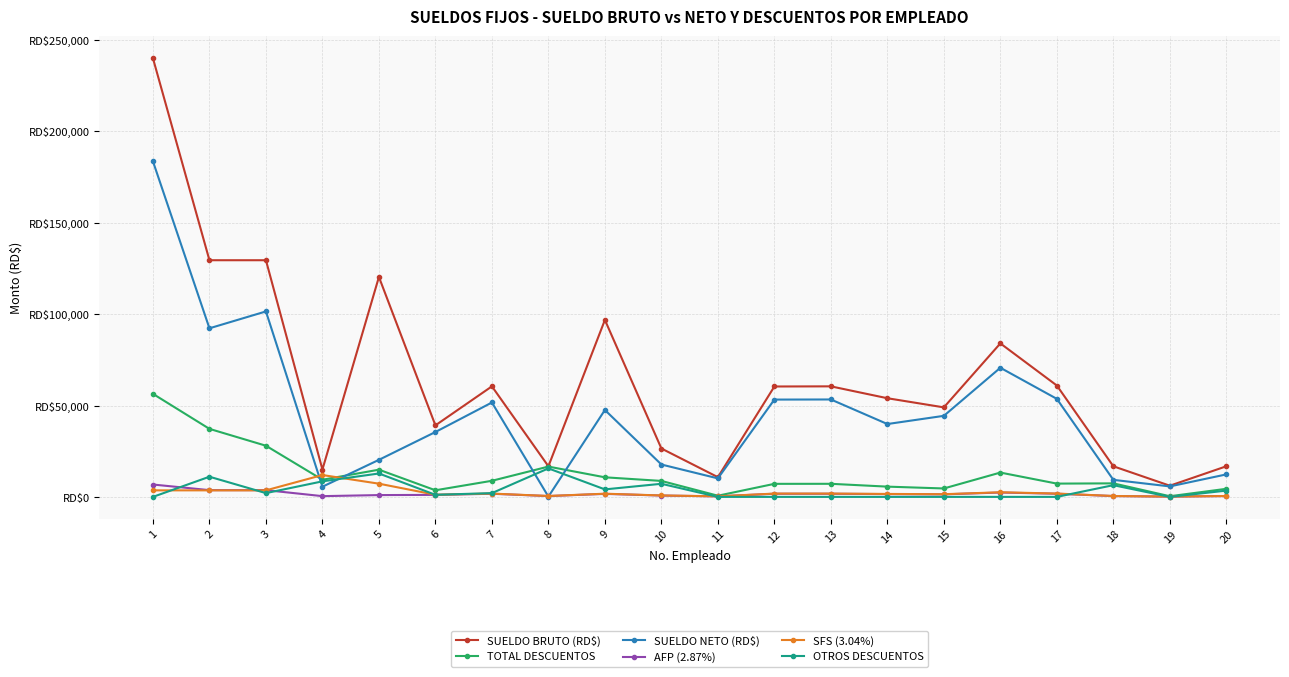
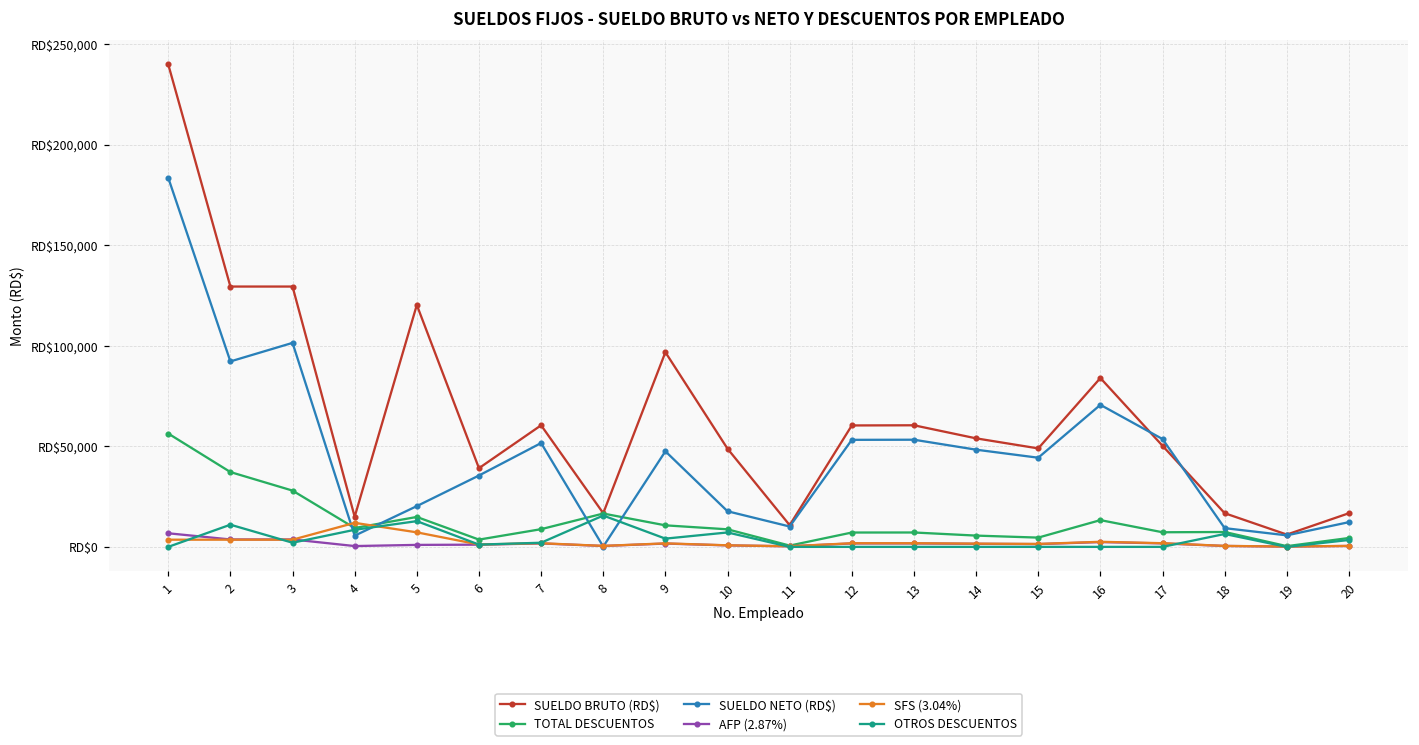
SUELDO BRUTO (RD$), 10: RD$26,000 -> RD$49,000
SUELDO NETO (RD$), 14: RD$40,000 -> RD$48,000
SUELDO BRUTO (RD$), 17: RD$61,000 -> RD$50,000
